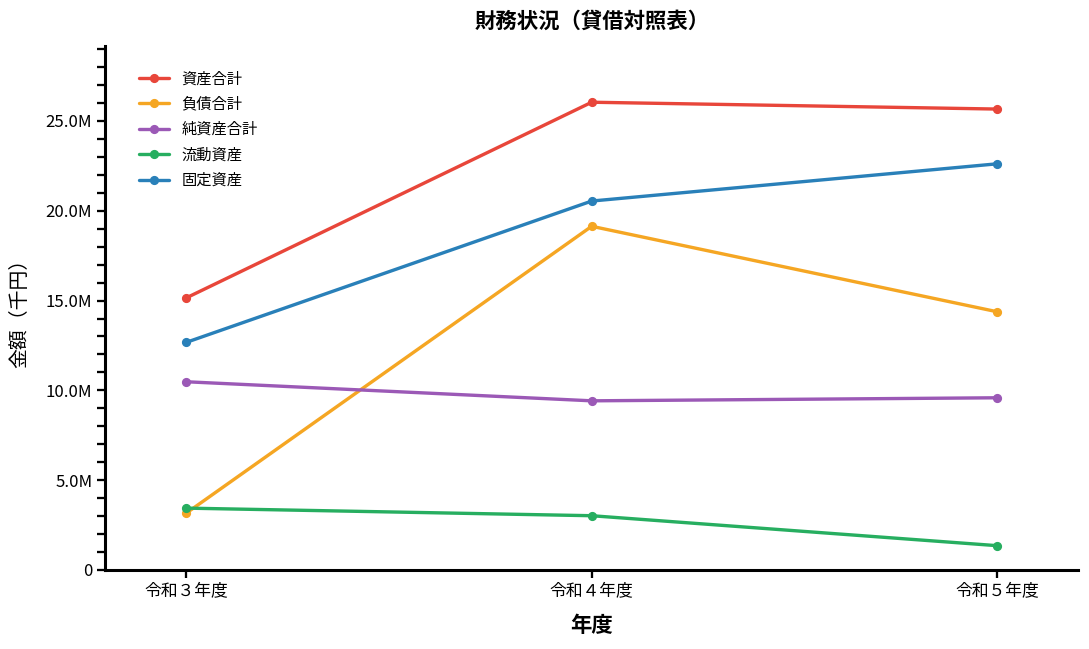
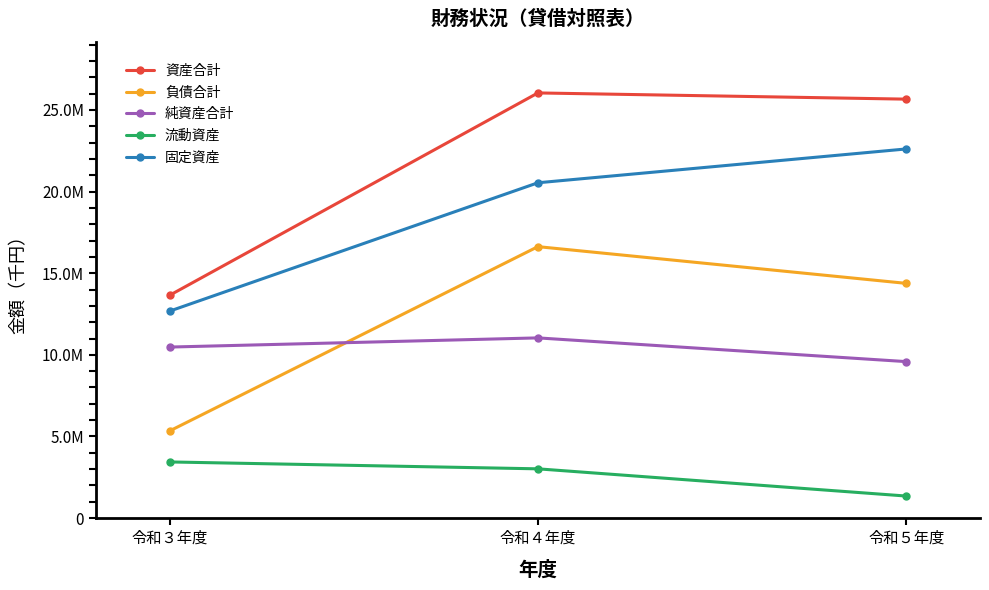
資産合計, 令和３年度: 15200000 -> 13600000
負債合計, 令和３年度: 3200000 -> 5300000
負債合計, 令和４年度: 19100000 -> 16600000
純資産合計, 令和４年度: 9400000 -> 11000000
